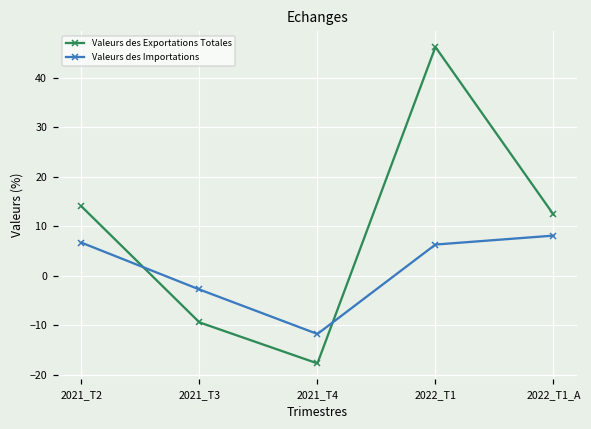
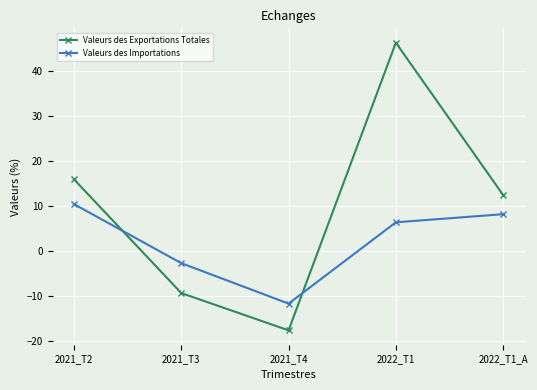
Valeurs des Exportations Totales, 2021_T2: 14 -> 16
Valeurs des Importations, 2021_T2: 7 -> 10
